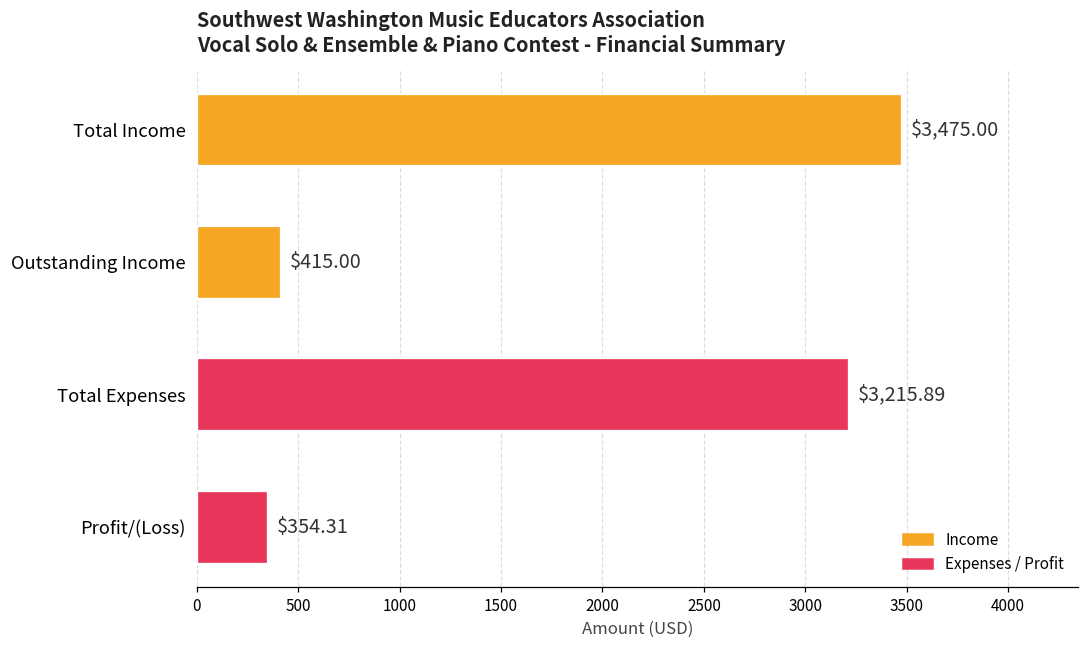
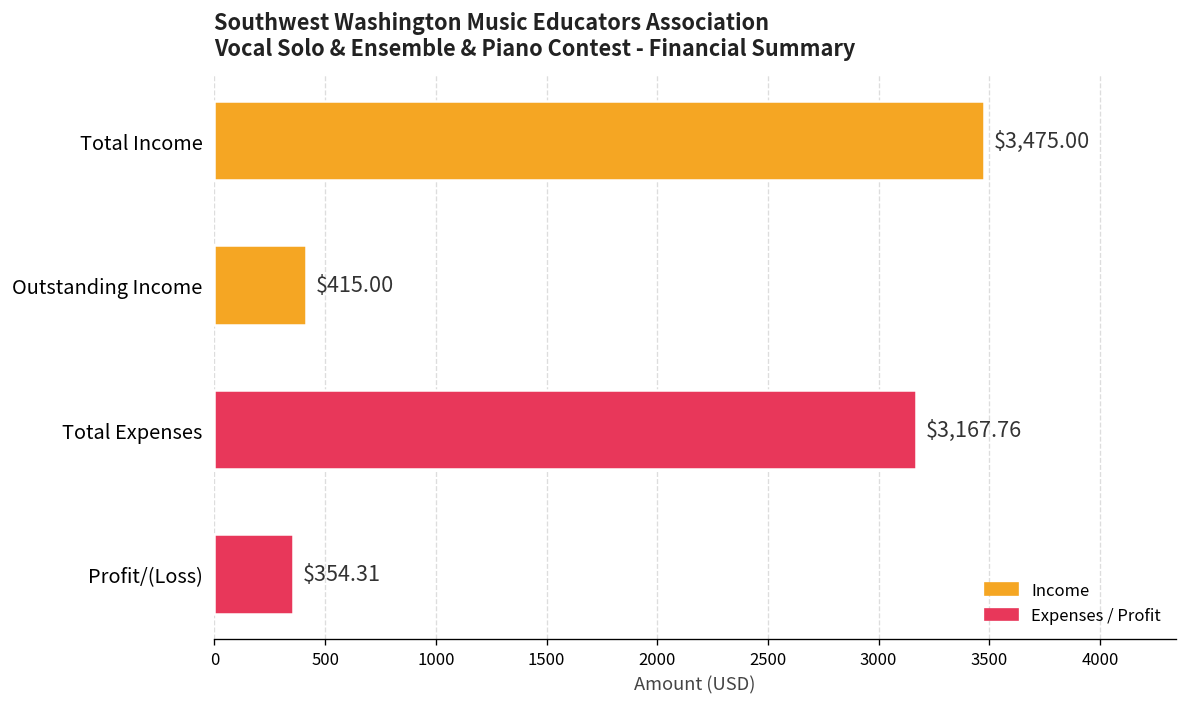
Total Expenses: $3,215.89 -> $3,167.76
